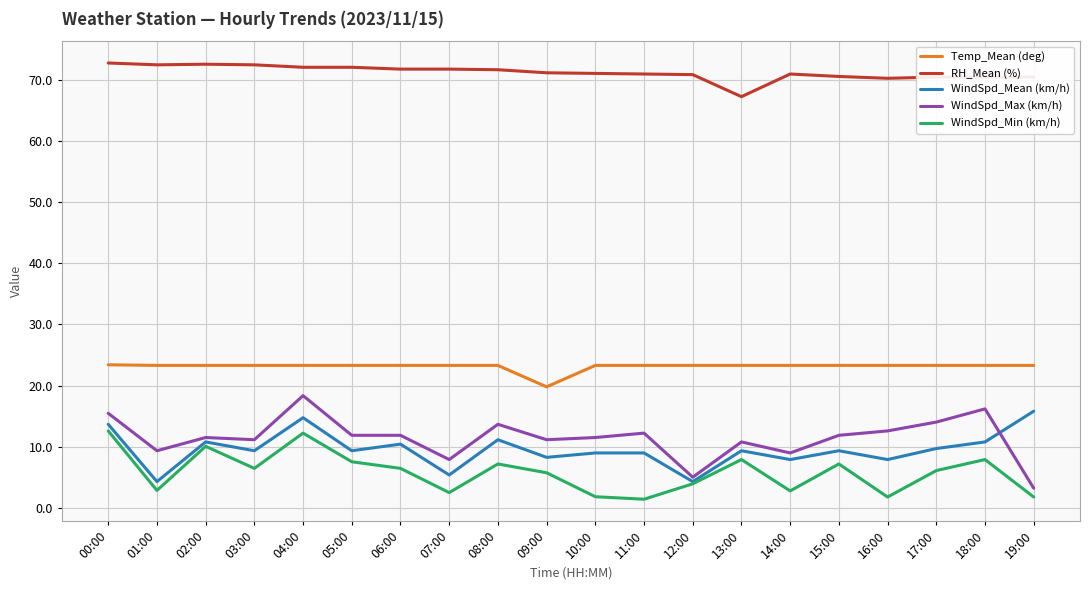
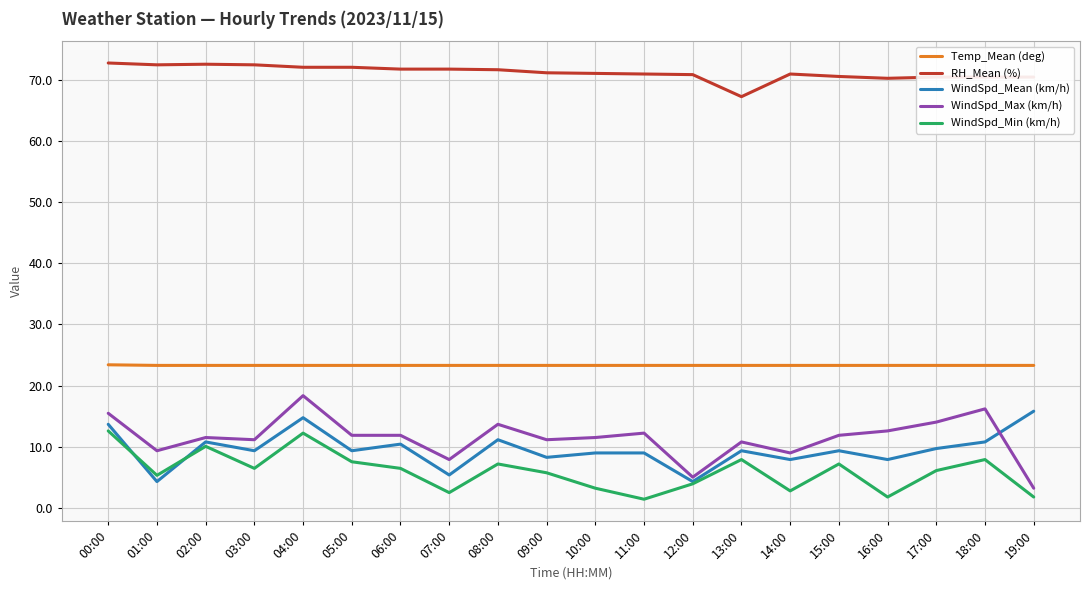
WindSpd_Min (km/h), 01:00: 3 -> 5
Temp_Mean (deg), 09:00: 20 -> 23
WindSpd_Min (km/h), 10:00: 2 -> 3
